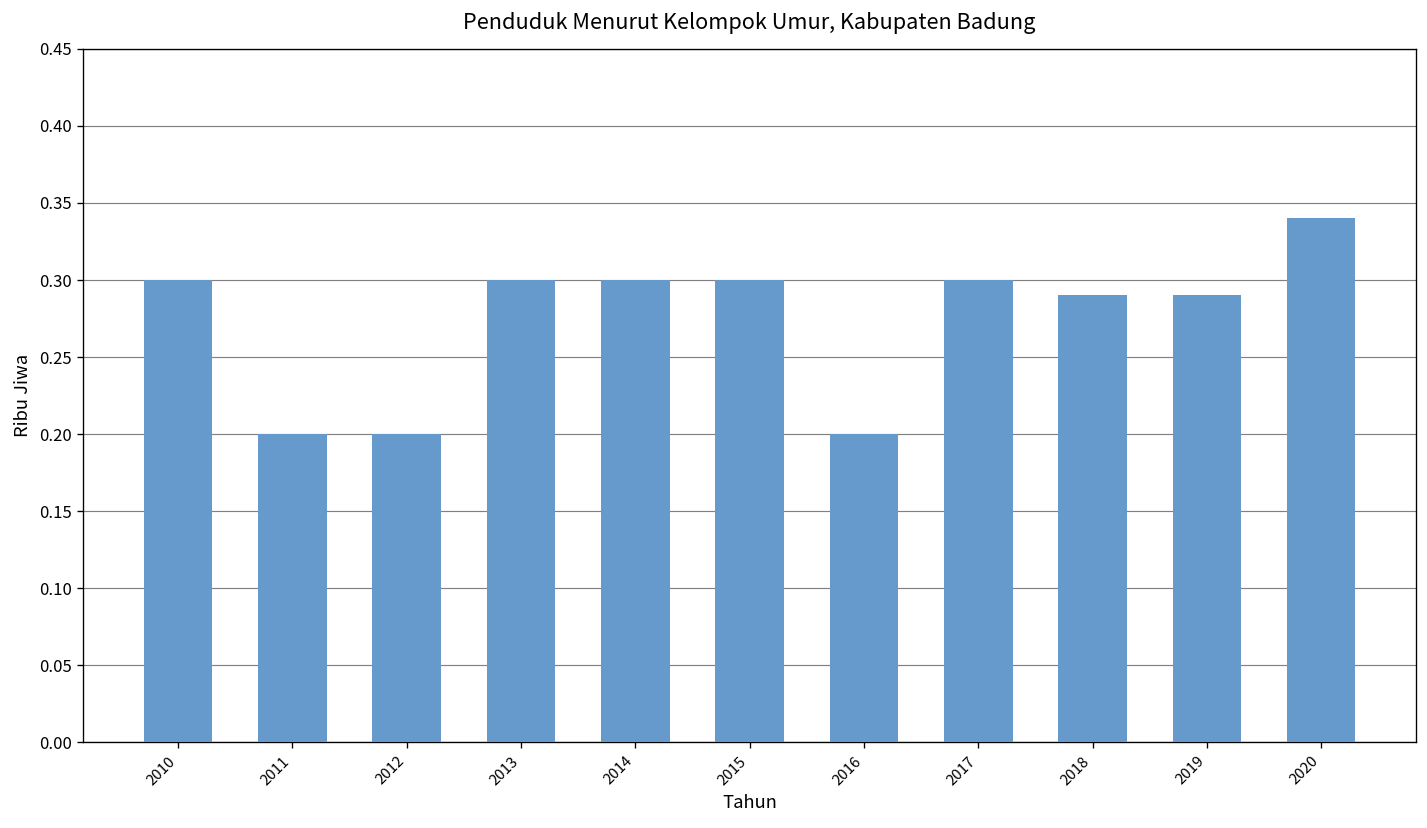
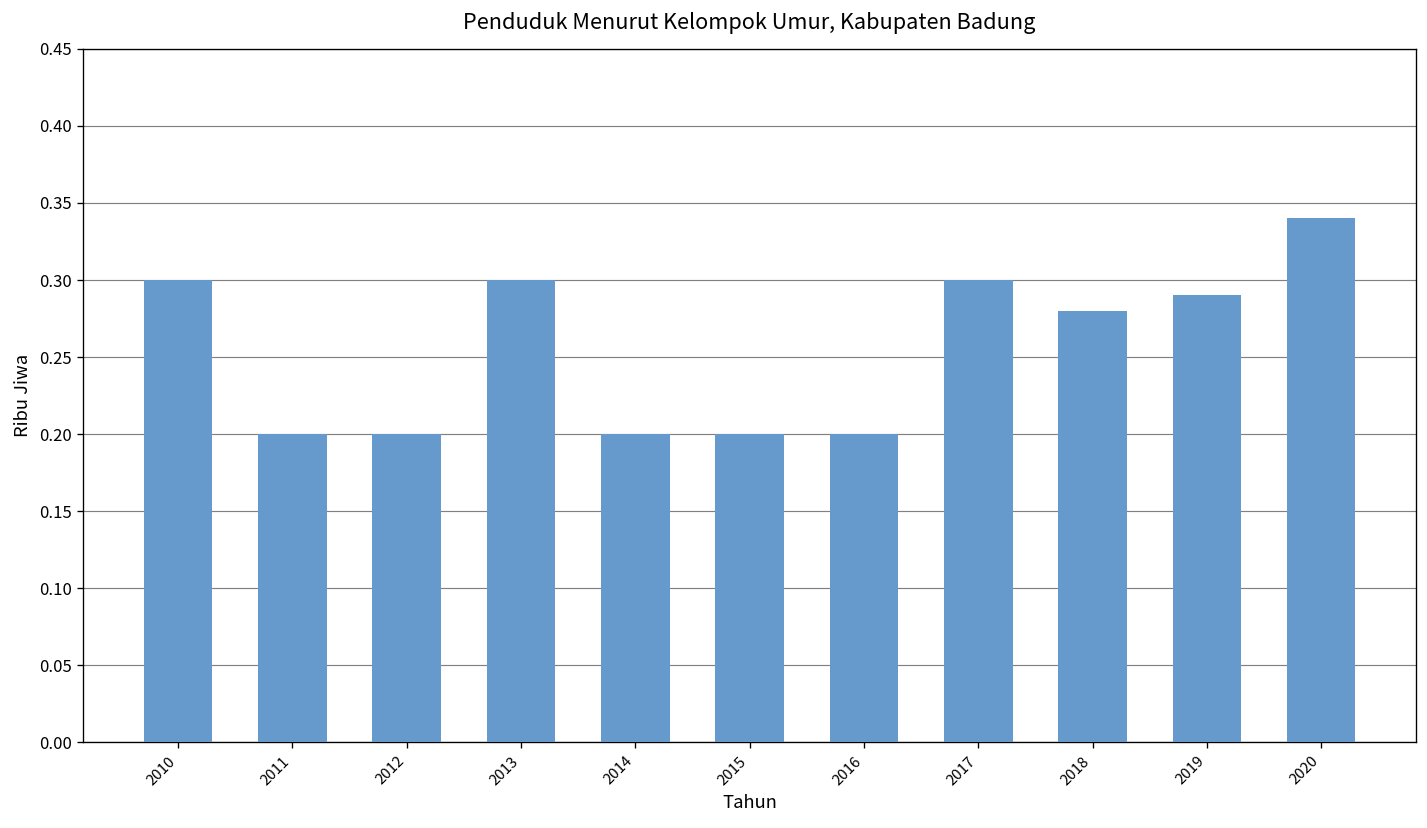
2014: 0.3 -> 0.2
2015: 0.3 -> 0.2
2018: 0.29 -> 0.28
